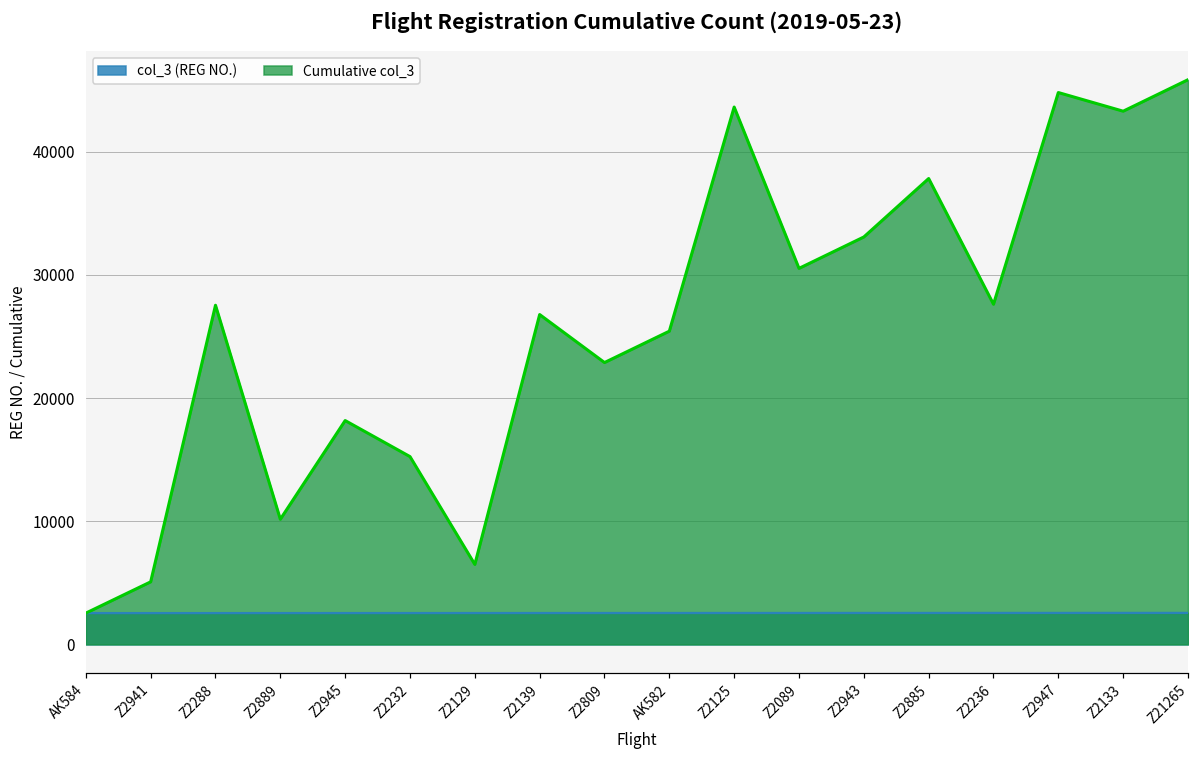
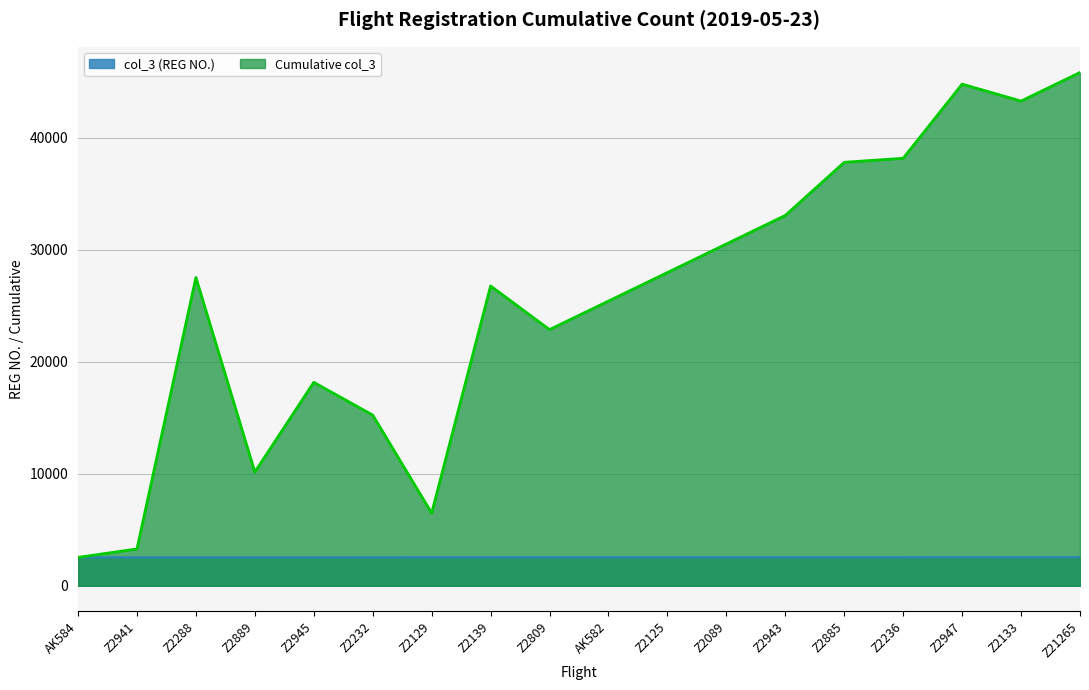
Cumulative col_3, Z2941: 5100 -> 3300
Cumulative col_3, Z2125: 43600 -> 28000
Cumulative col_3, Z2236: 27600 -> 38200
